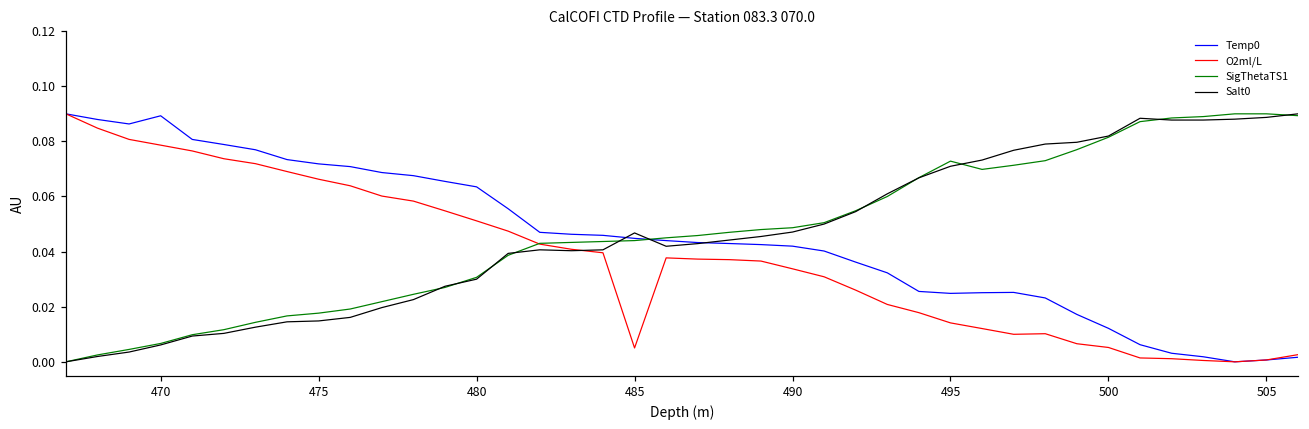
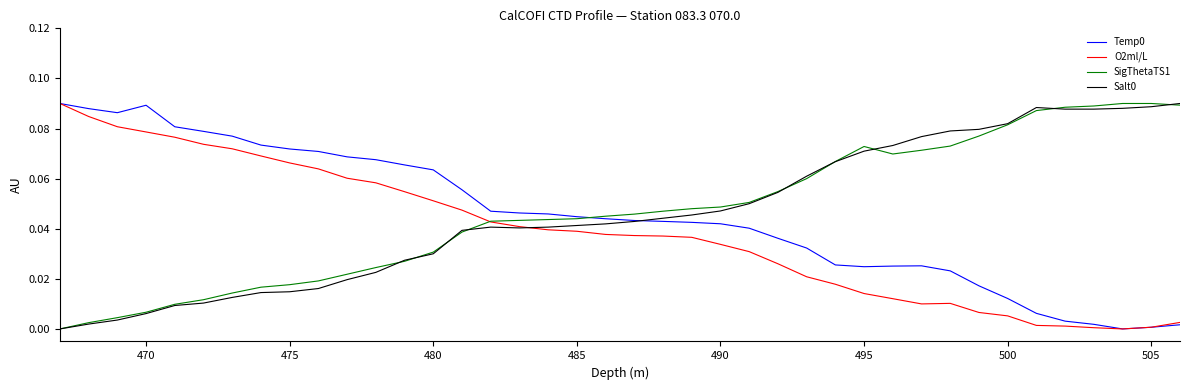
O2ml/L, 485: 0.005 -> 0.039
Salt0, 485: 0.047 -> 0.041
